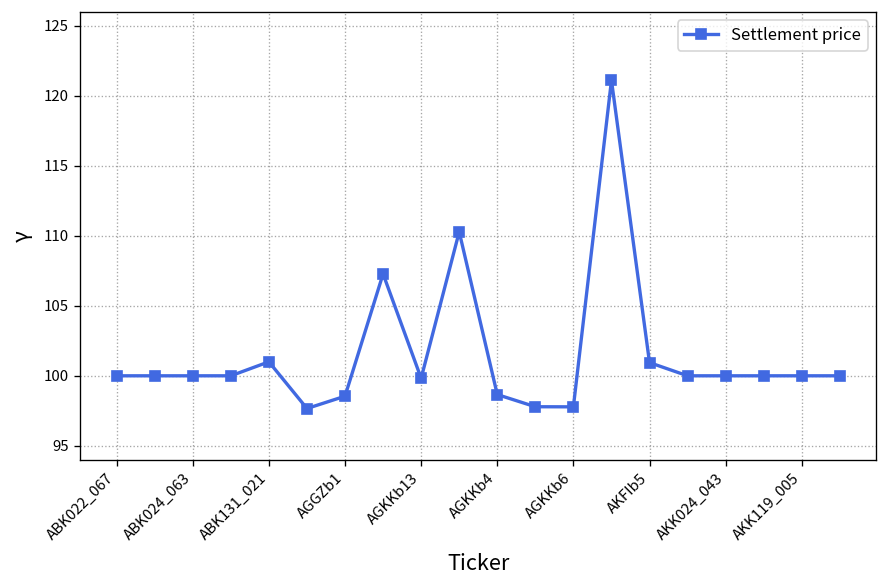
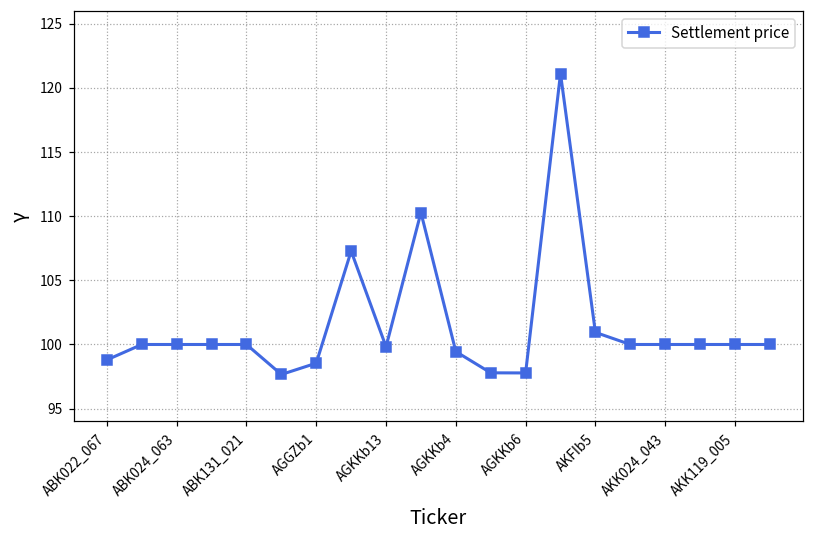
ABK022_067: 100.0 -> 98.8
ABK131_021: 101 -> 100
AGKKb4: 98.7 -> 99.4
